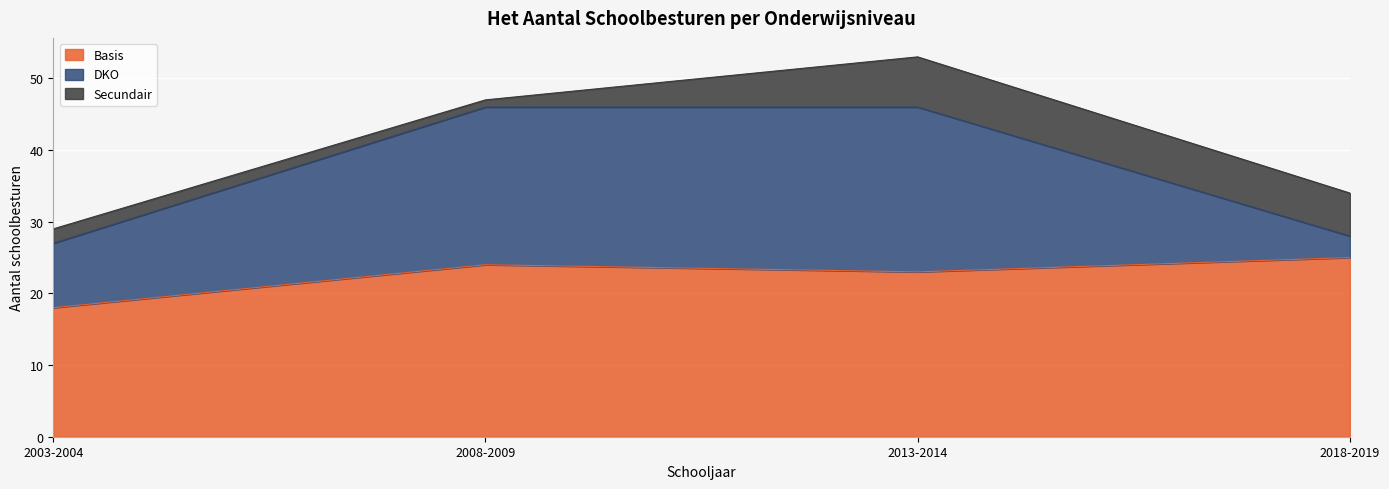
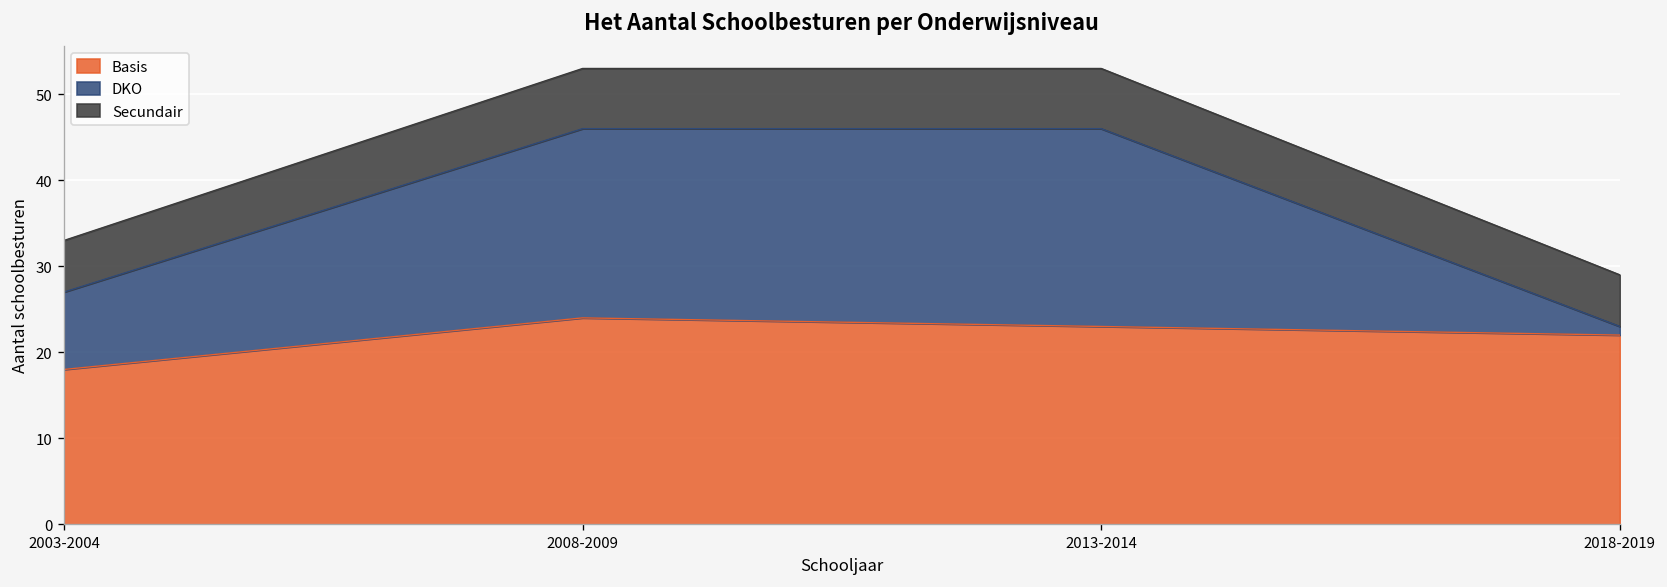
Secundair, 2003-2004: 2 -> 6
Secundair, 2008-2009: 1 -> 7
Basis, 2018-2019: 25 -> 22
DKO, 2018-2019: 3 -> 1
